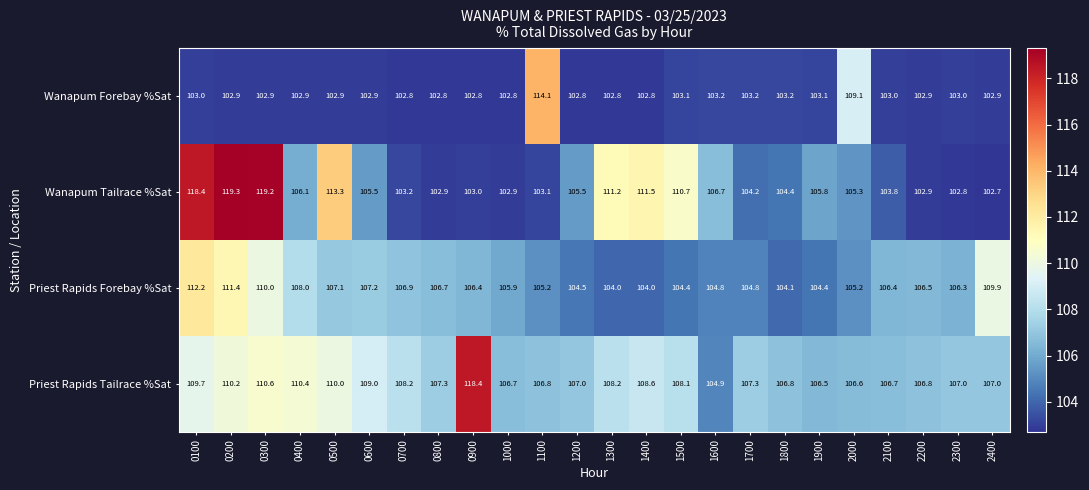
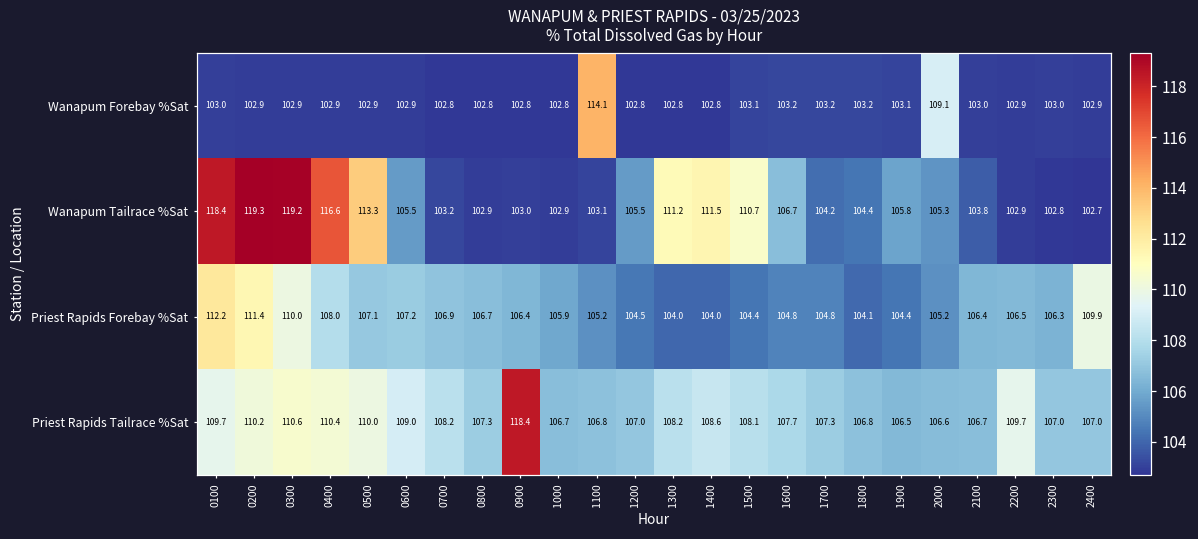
Wanapum Tailrace %Sat, 0400: 106.1 -> 116.6
Priest Rapids Tailrace %Sat, 1600: 104.9 -> 107.7
Priest Rapids Tailrace %Sat, 2200: 106.8 -> 109.7
